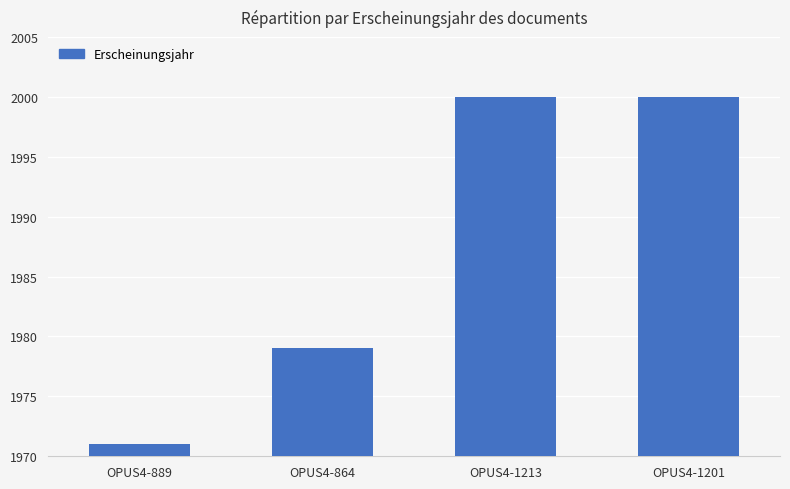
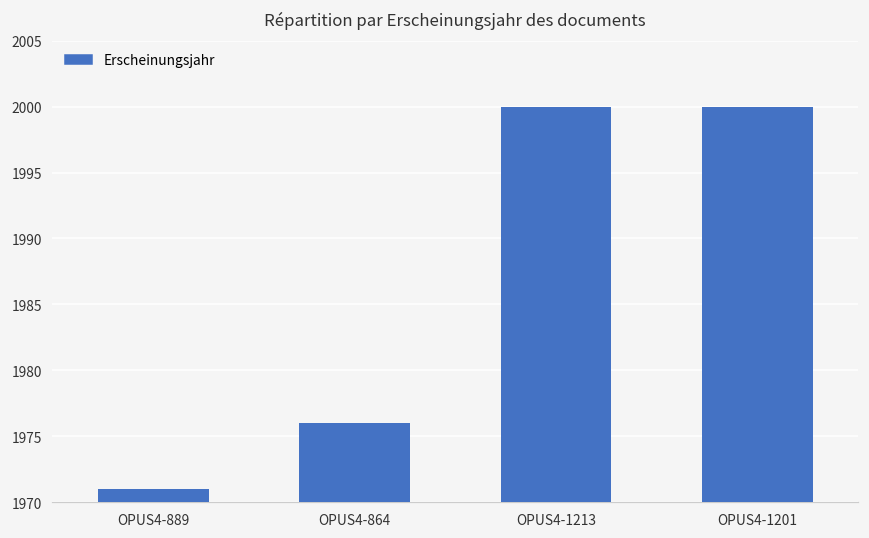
OPUS4-864: 1979 -> 1976
